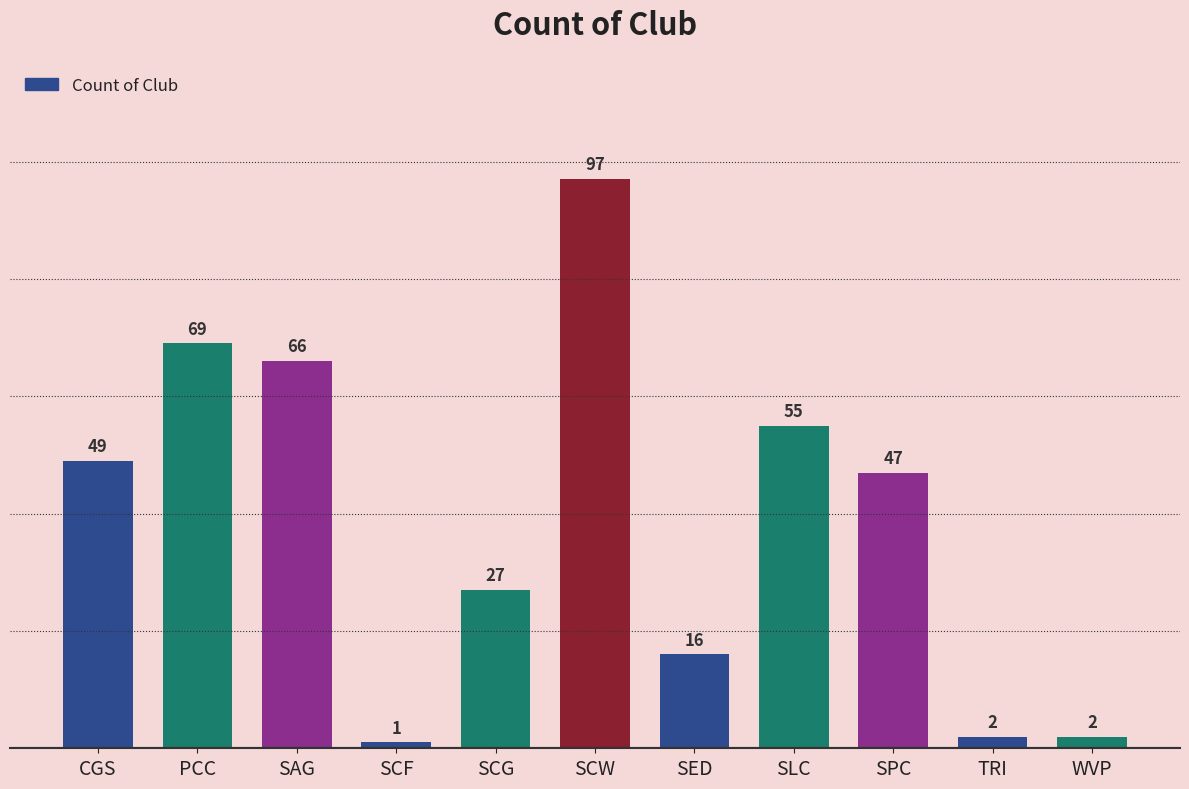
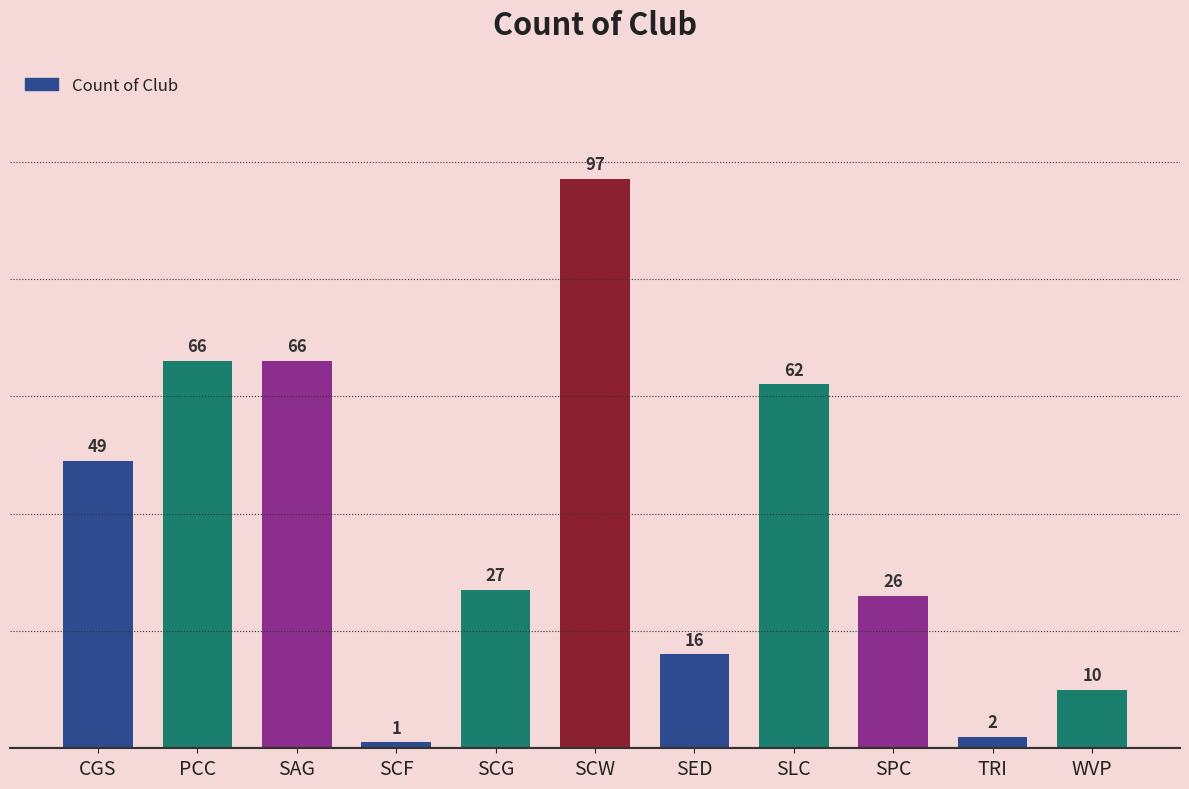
PCC: 69 -> 66
SLC: 55 -> 62
SPC: 47 -> 26
WVP: 2 -> 10
